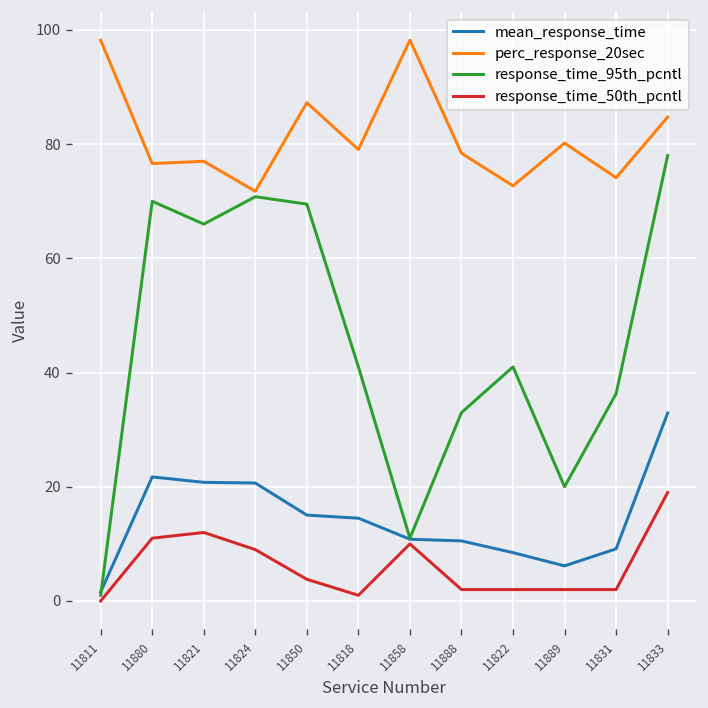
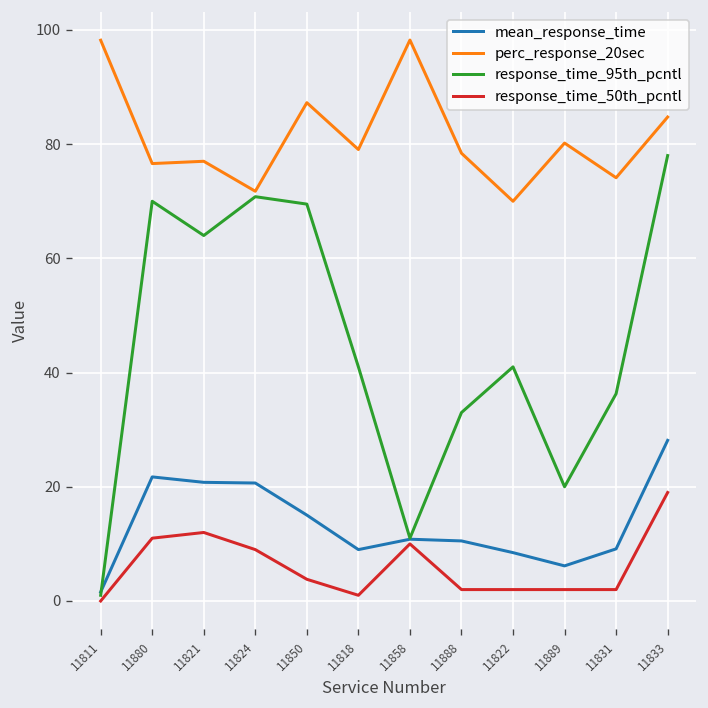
response_time_95th_pcntl, 11821: 66 -> 64
mean_response_time, 11818: 15 -> 9
perc_response_20sec, 11822: 73 -> 70
mean_response_time, 11833: 33 -> 28
